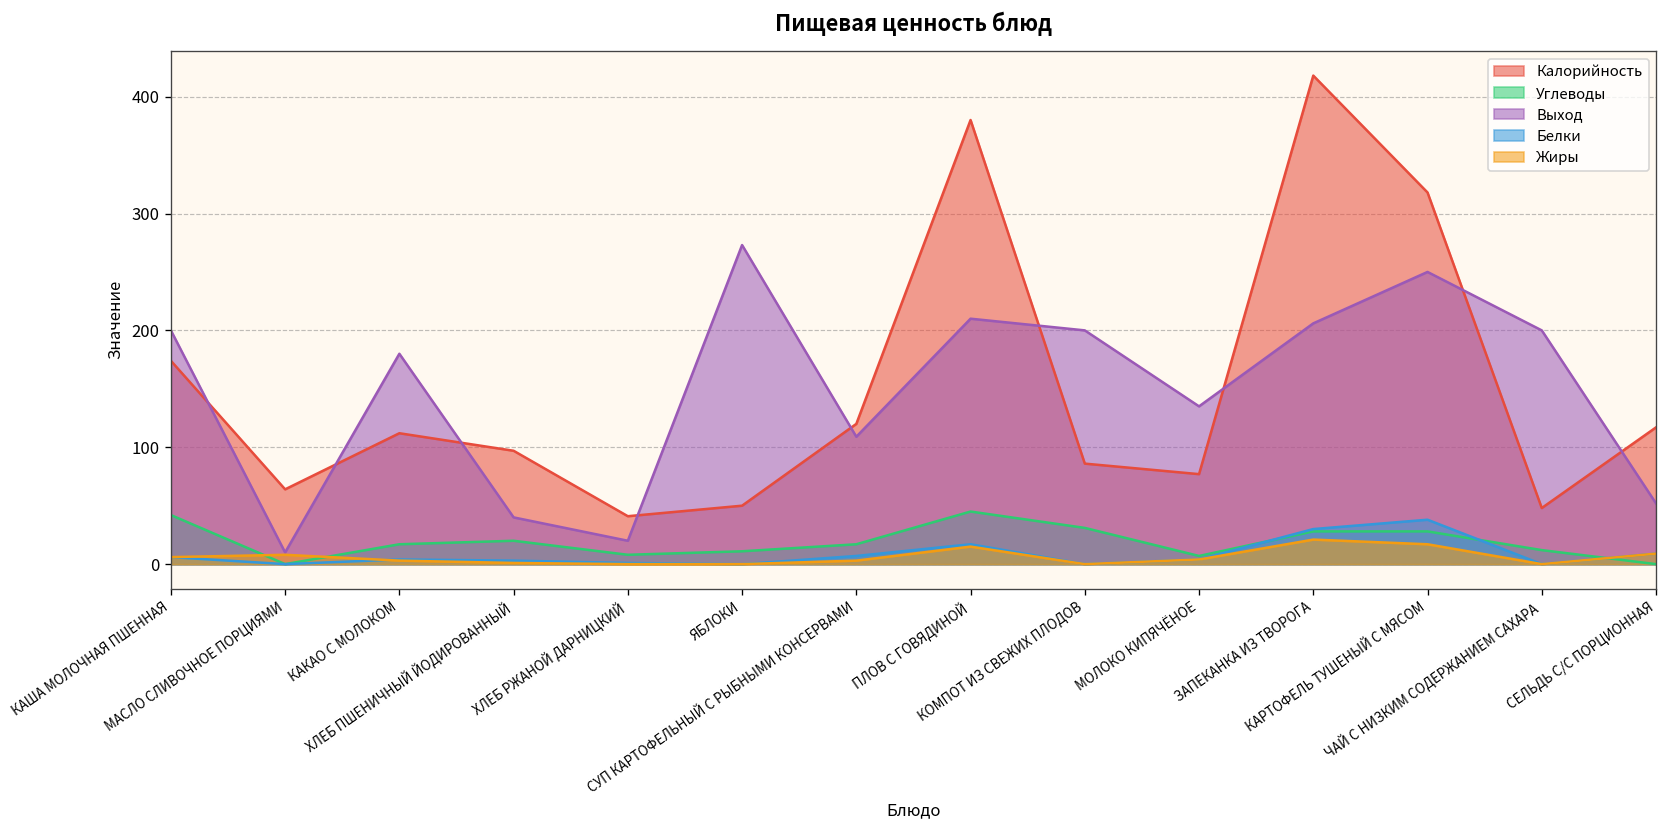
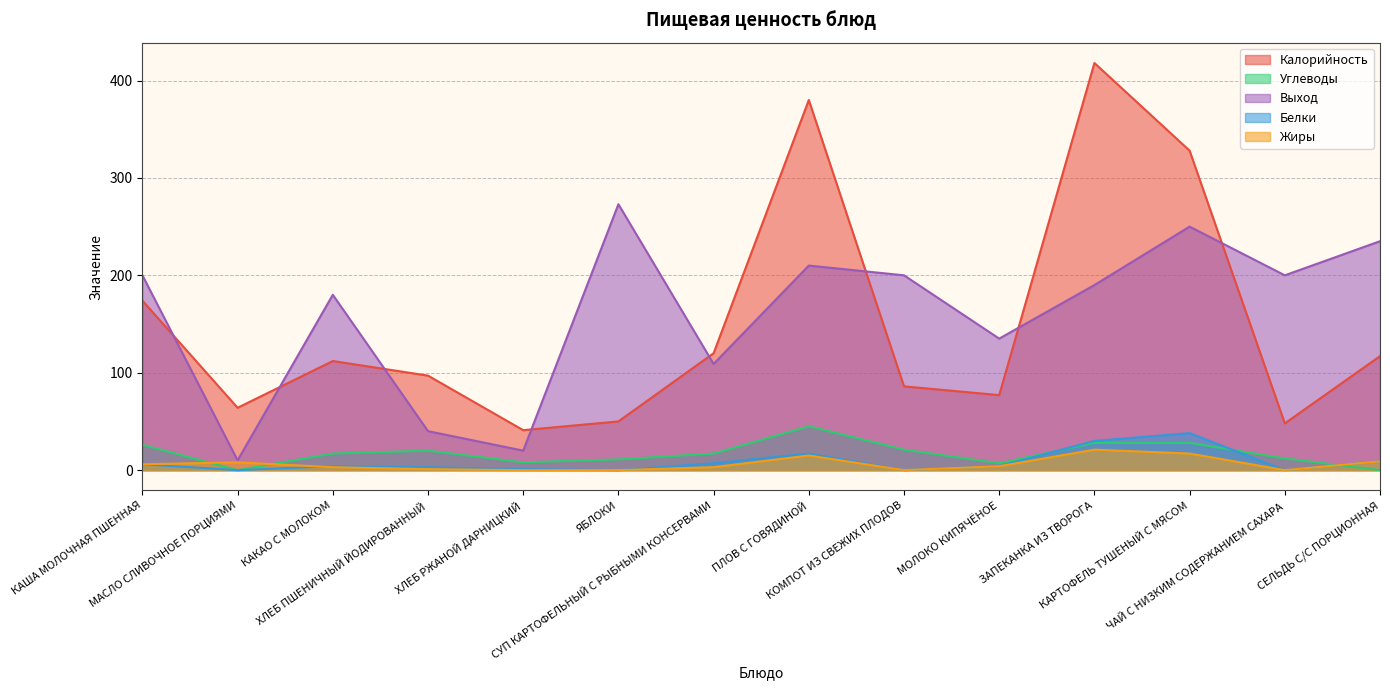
Углеводы, КАША МОЛОЧНАЯ ПШЕННАЯ: 40 -> 30
Углеводы, КОМПОТ ИЗ СВЕЖИХ ПЛОДОВ: 30 -> 20
Выход, ЗАПЕКАНКА ИЗ ТВОРОГА: 210 -> 190
Калорийность, КАРТОФЕЛЬ ТУШЕНЫЙ С МЯСОМ: 320 -> 330
Выход, СЕЛЬДЬ С/С ПОРЦИОННАЯ: 50 -> 240
